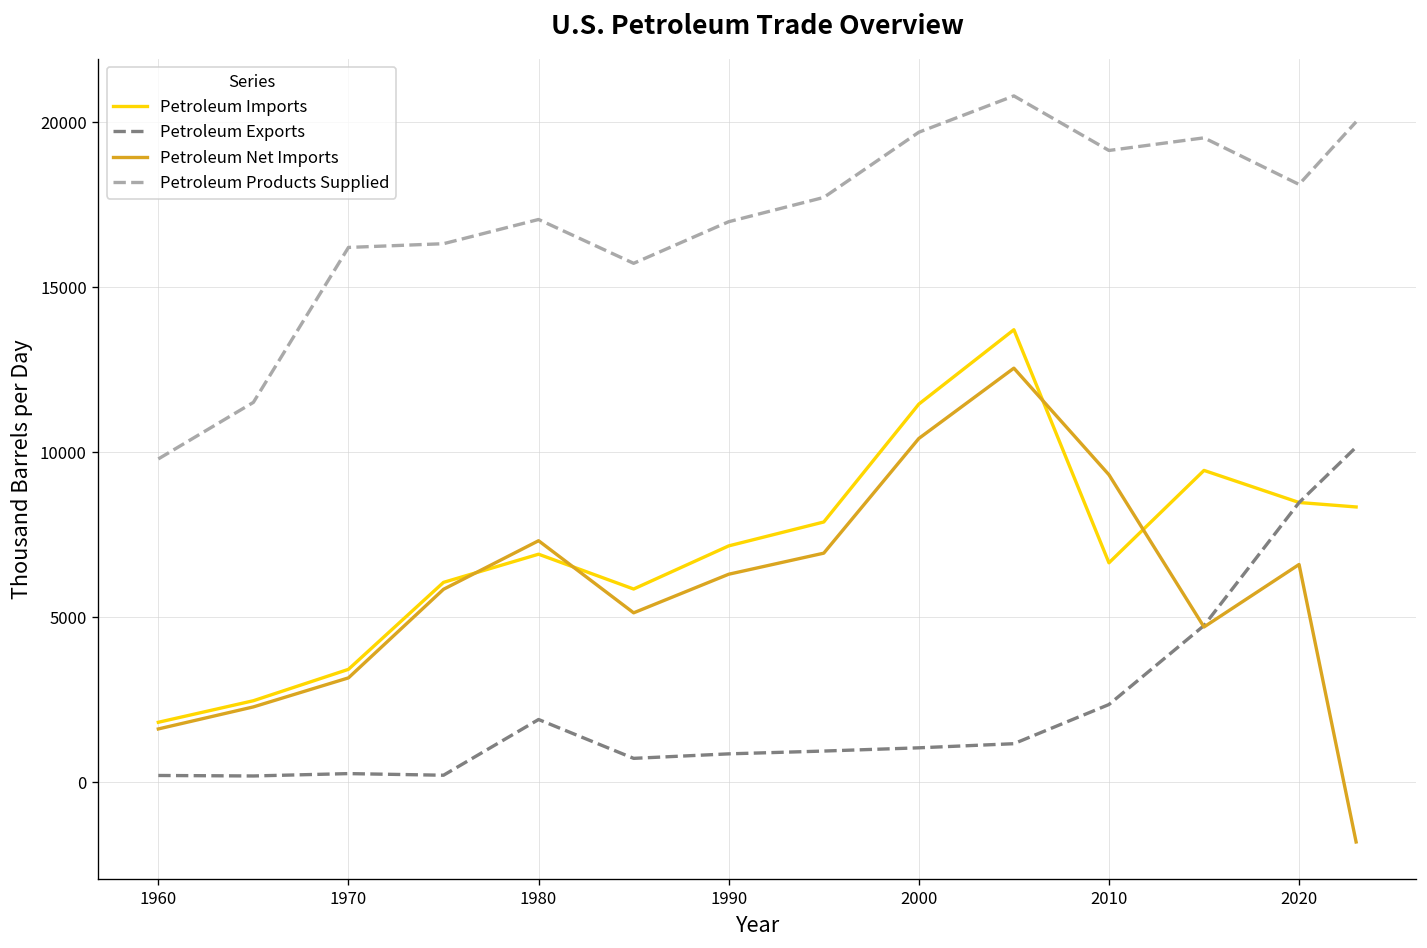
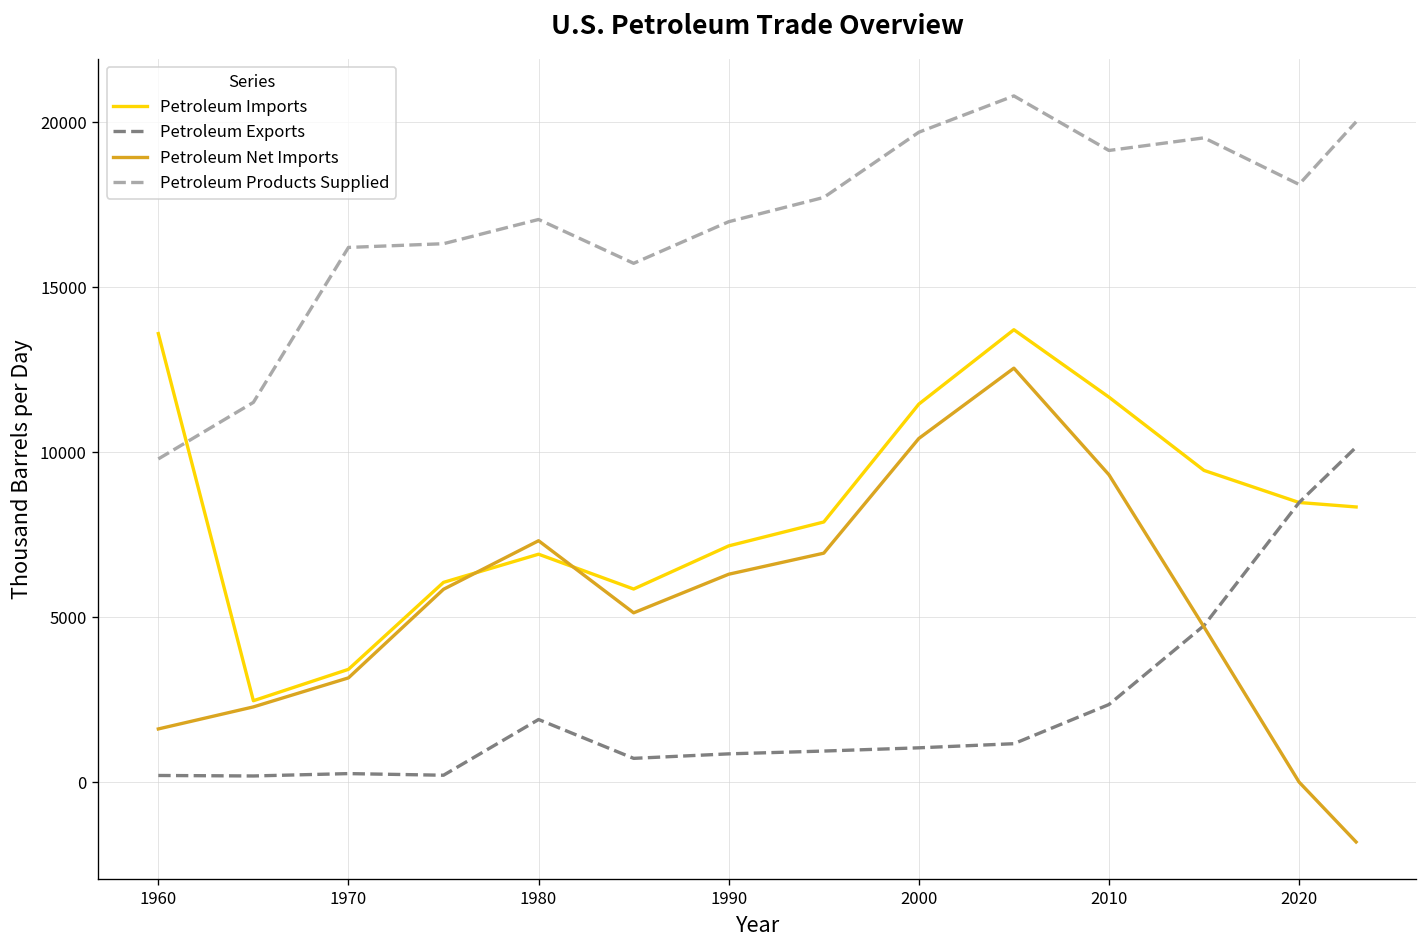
Petroleum Imports, 1960: 1800 -> 13600
Petroleum Imports, 2010: 6600 -> 11700
Petroleum Net Imports, 2020: 6600 -> 0
